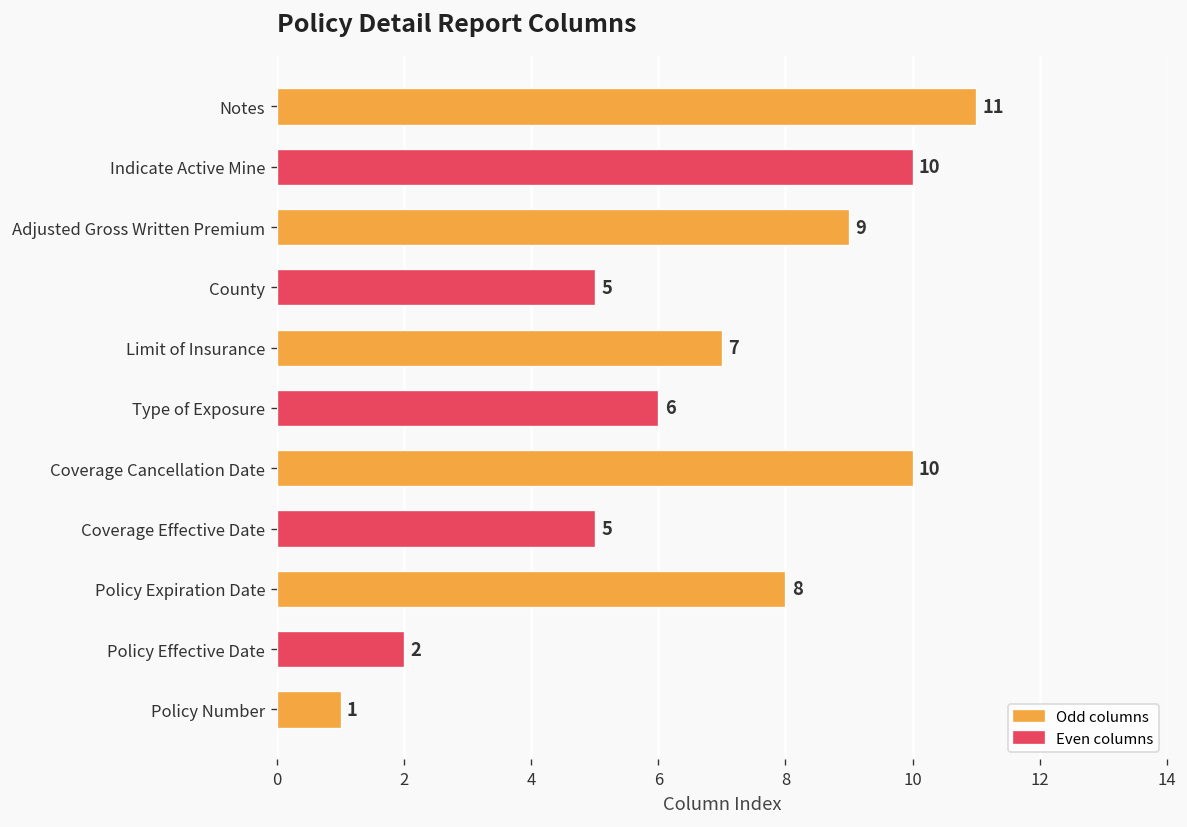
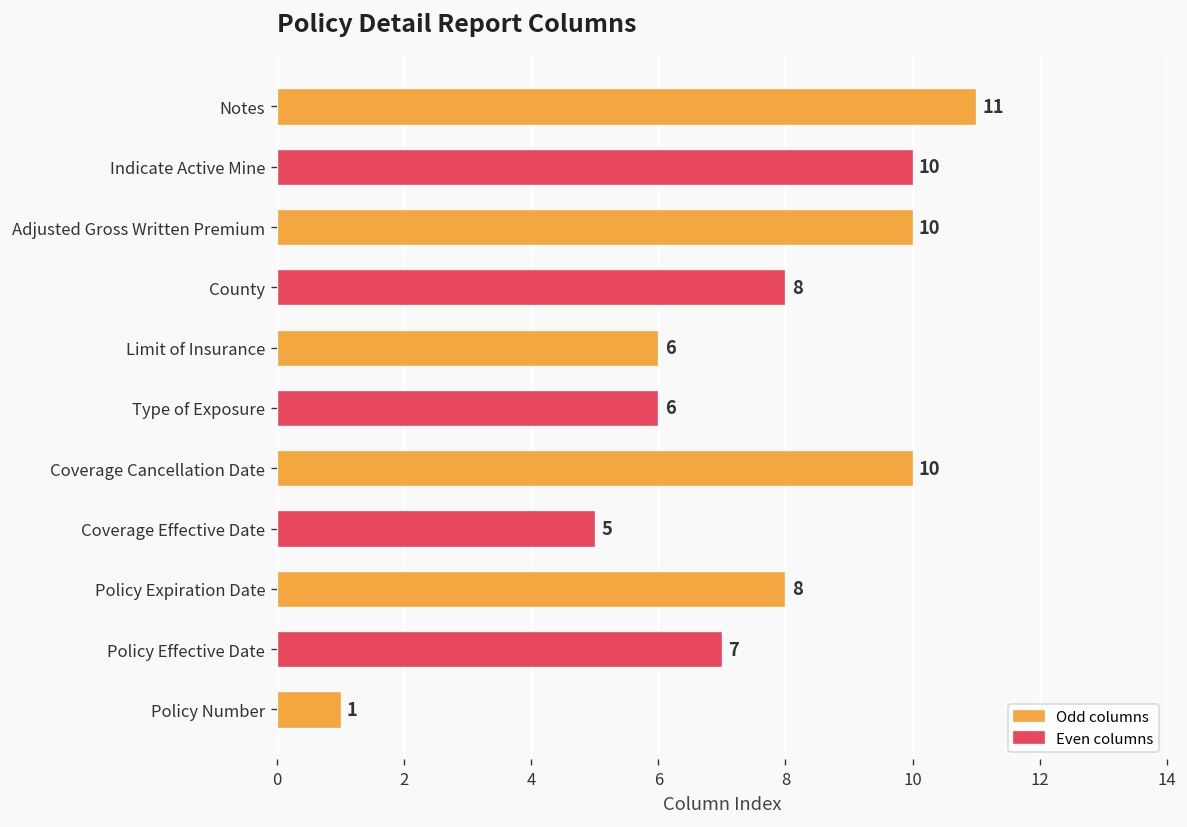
Adjusted Gross Written Premium: 9 -> 10
County: 5 -> 8
Limit of Insurance: 7 -> 6
Policy Effective Date: 2 -> 7
